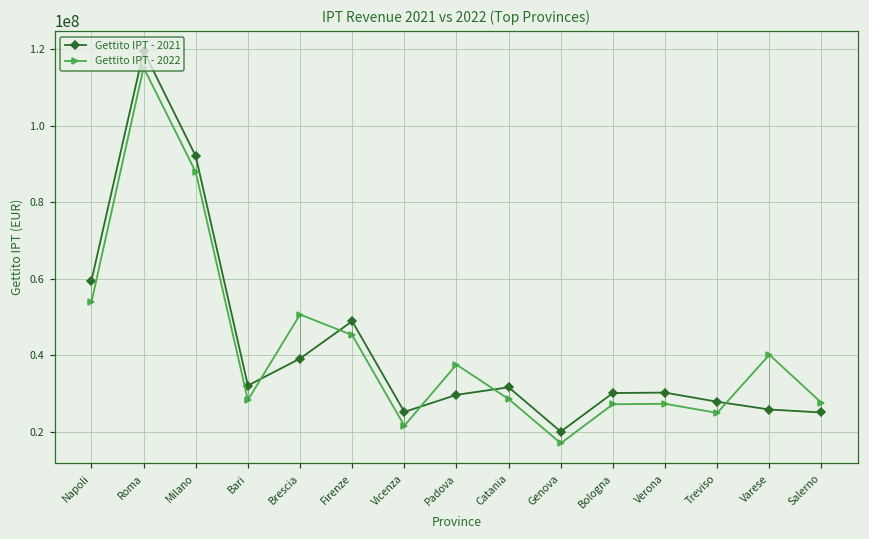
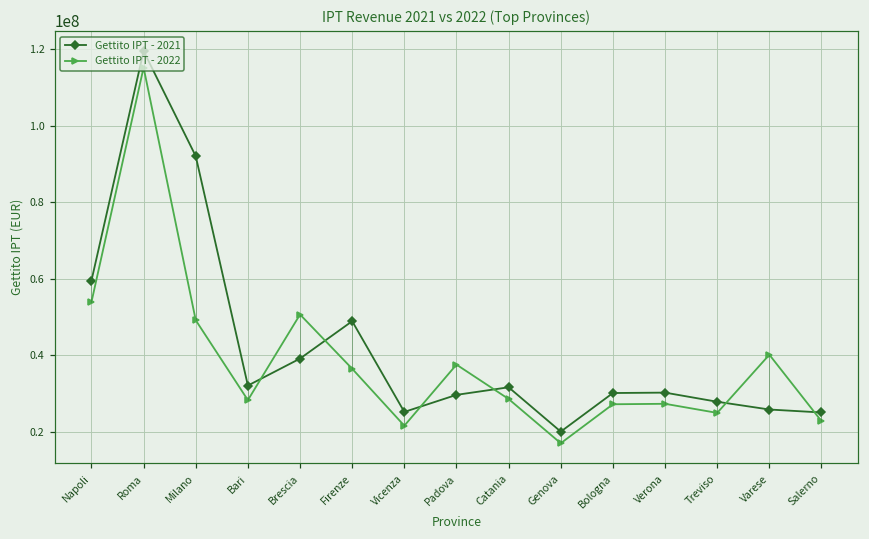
Gettito IPT - 2022, Milano: 88000000 -> 49000000
Gettito IPT - 2022, Firenze: 45000000 -> 37000000
Gettito IPT - 2022, Salerno: 28000000 -> 23000000
